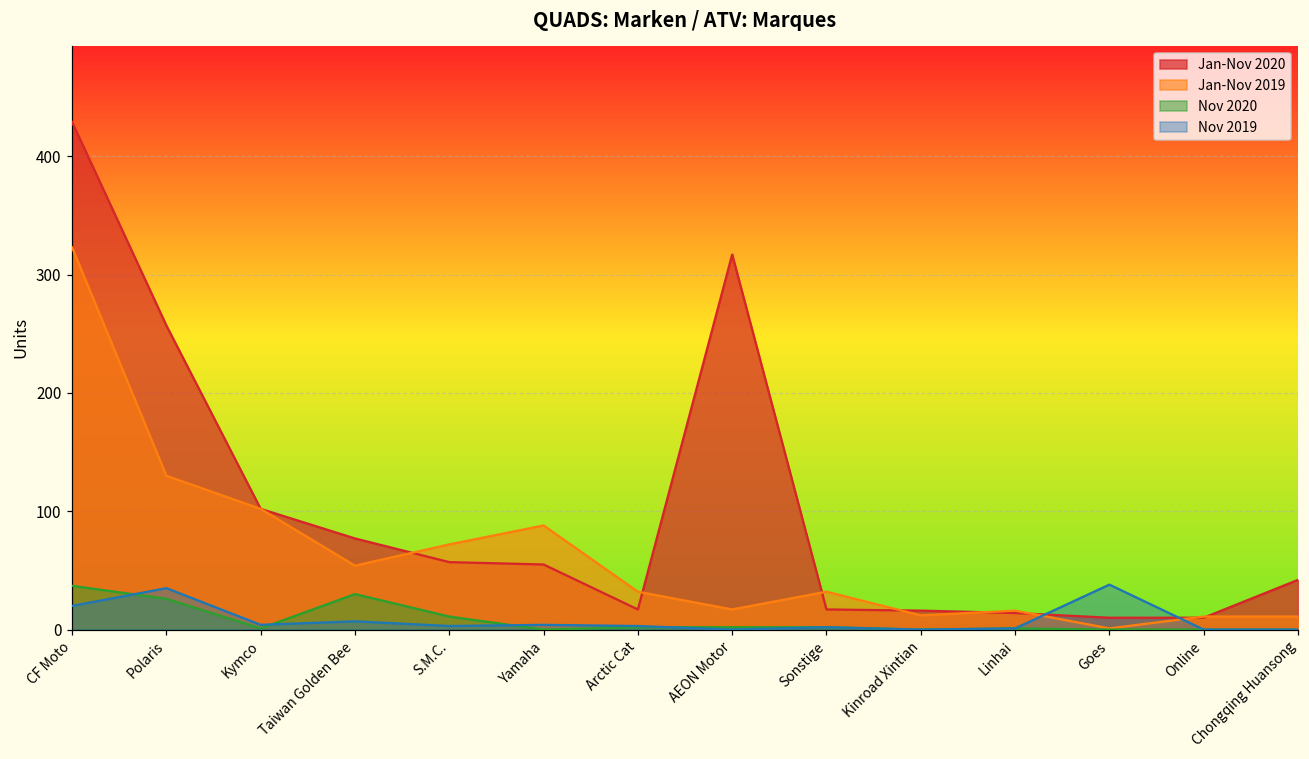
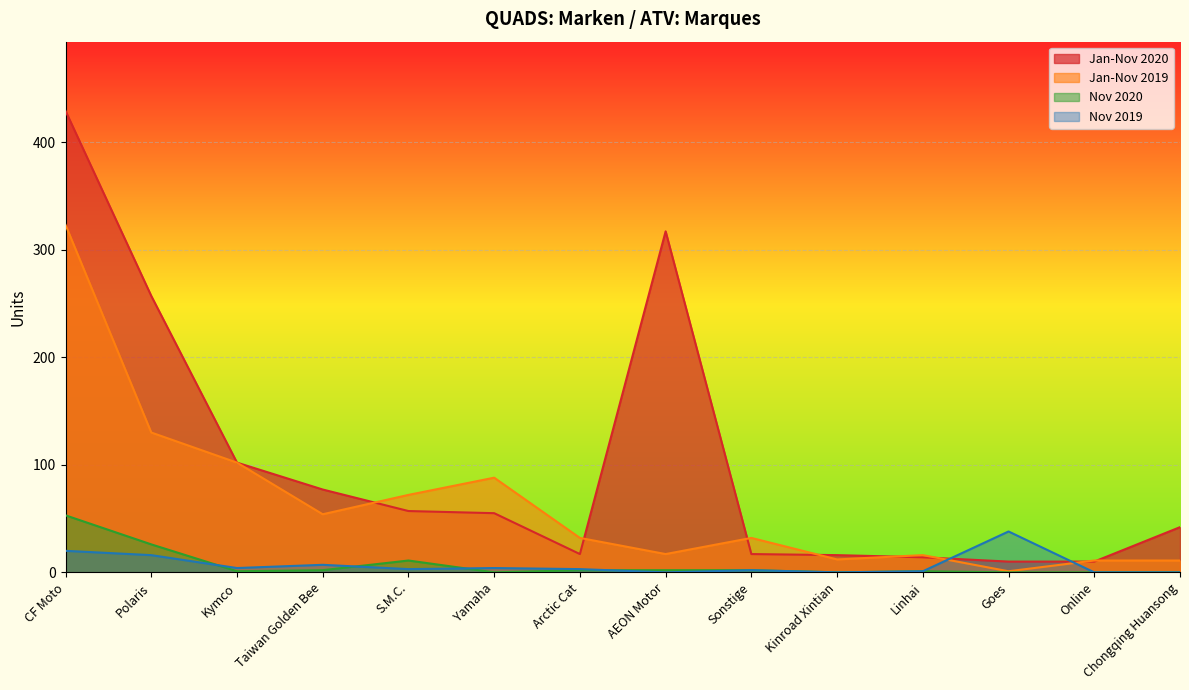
Nov 2020, CF Moto: 37 -> 53
Nov 2019, Polaris: 35 -> 16
Nov 2020, Taiwan Golden Bee: 30 -> 2
